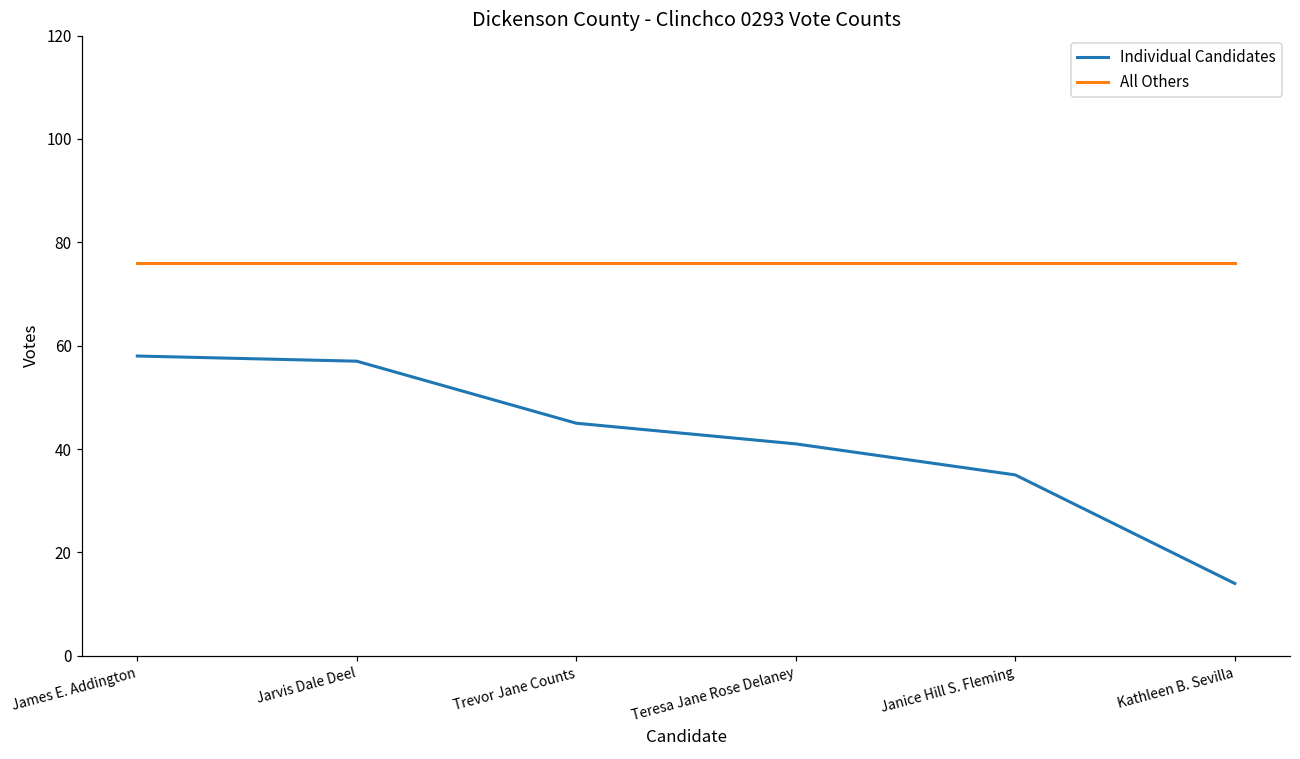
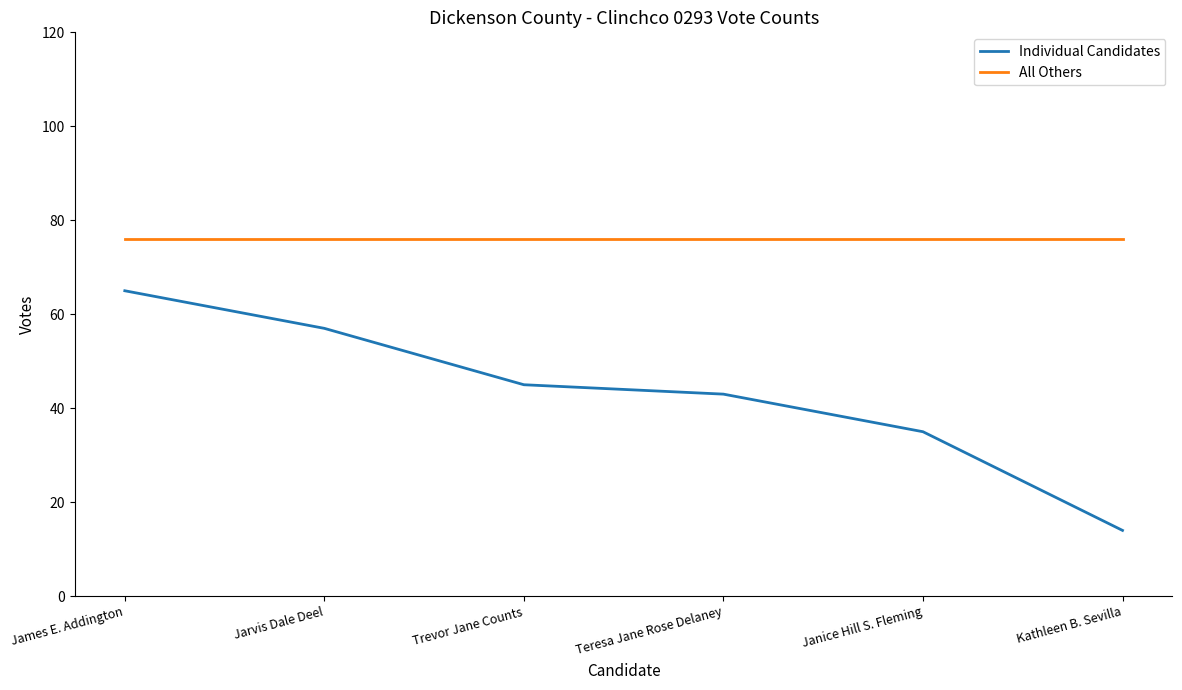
Individual Candidates, James E. Addington: 58 -> 65
Individual Candidates, Teresa Jane Rose Delaney: 41 -> 43
